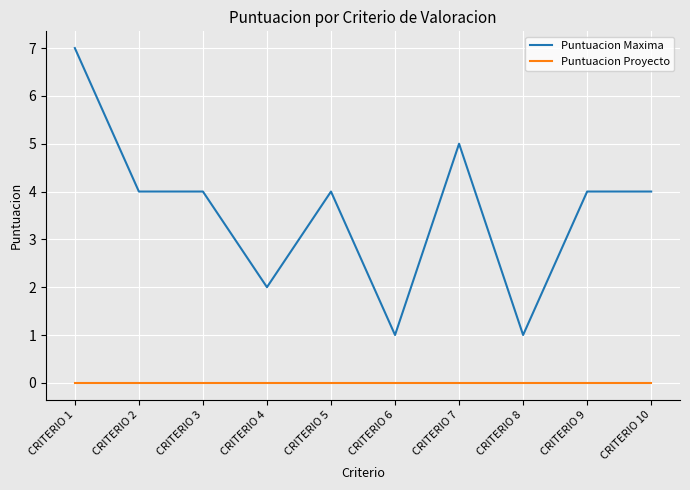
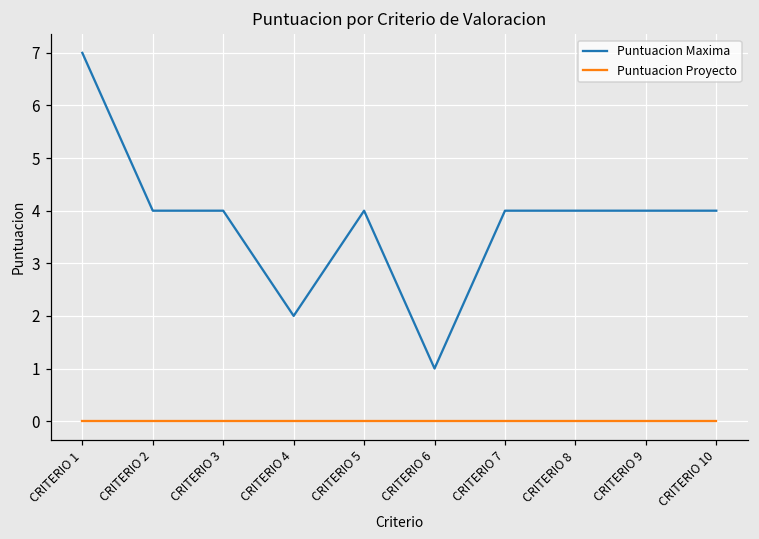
Puntuacion Maxima, CRITERIO 7: 5 -> 4
Puntuacion Maxima, CRITERIO 8: 1 -> 4
